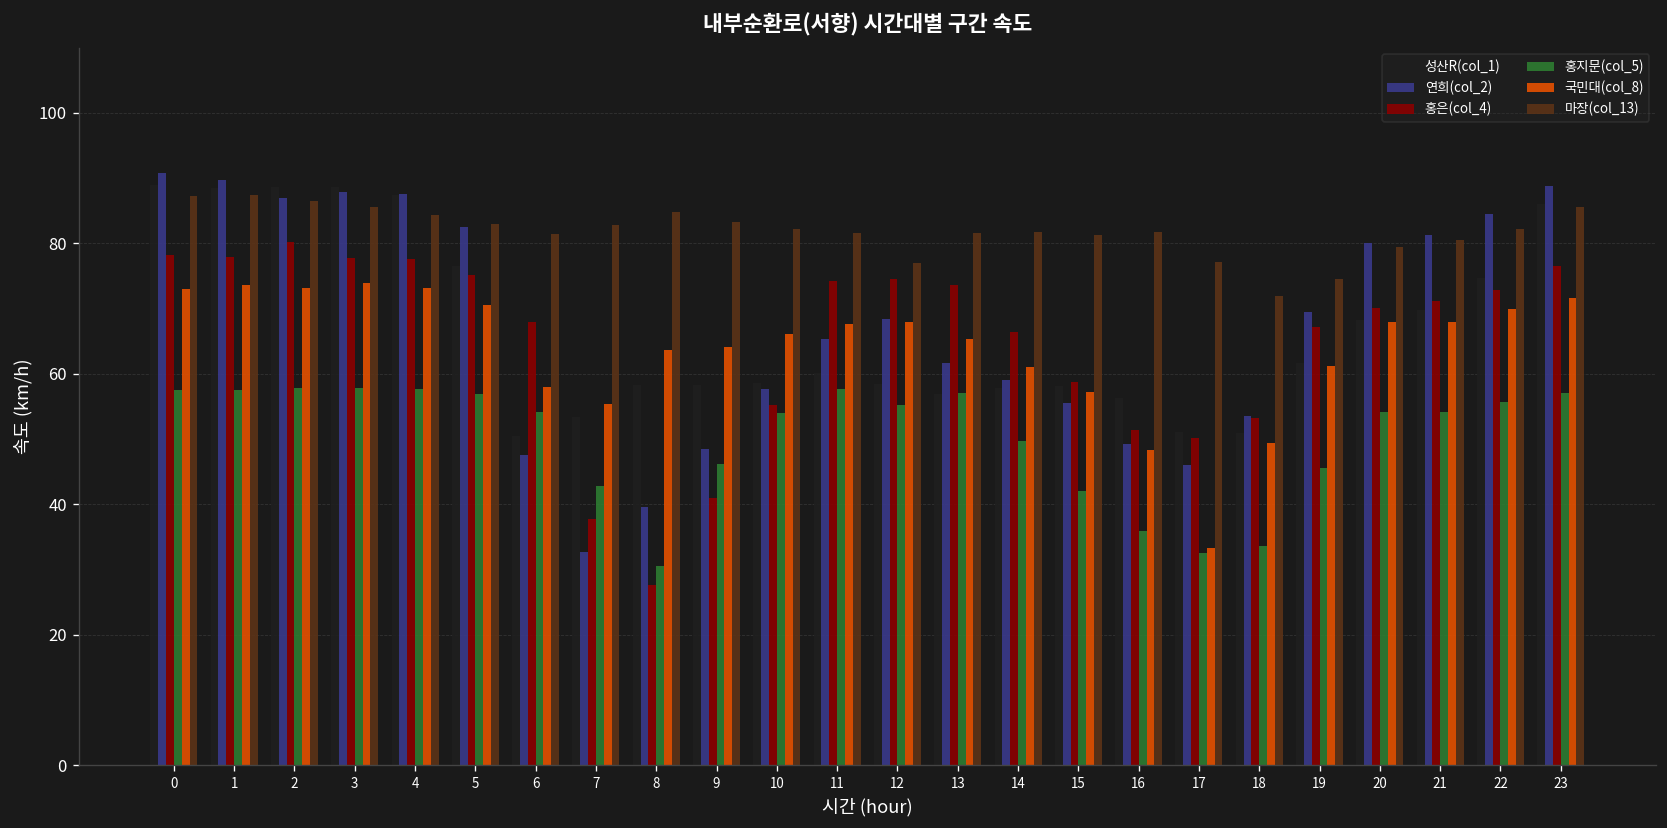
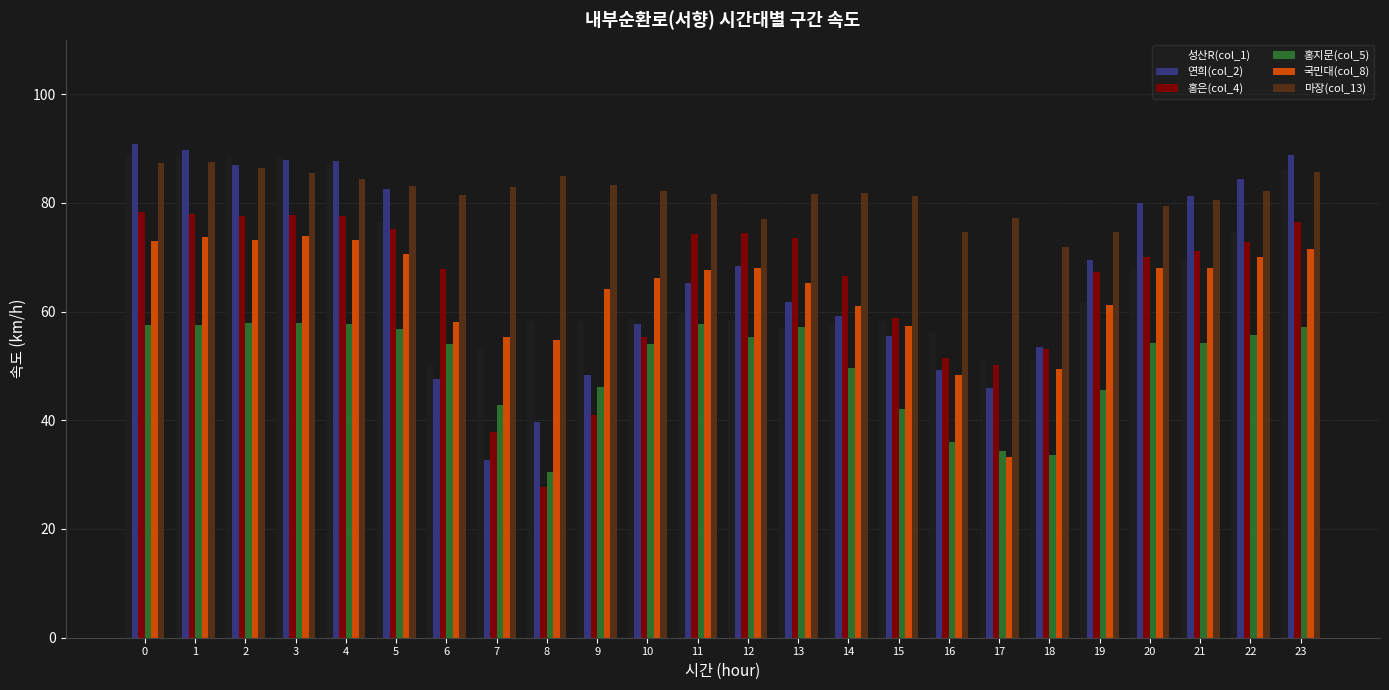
홍은(col_4), 2: 80 -> 78
국민대(col_8), 8: 64 -> 55
마장(col_13), 16: 82 -> 75
홍지문(col_5), 17: 33 -> 34
